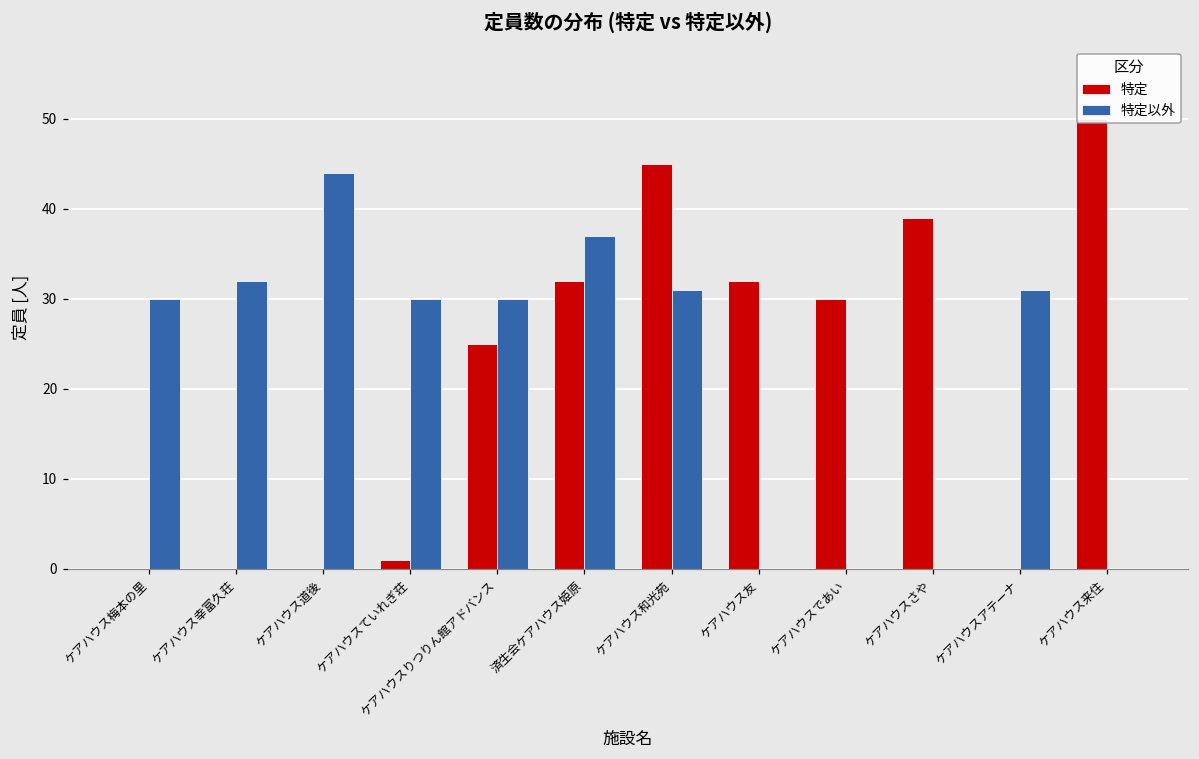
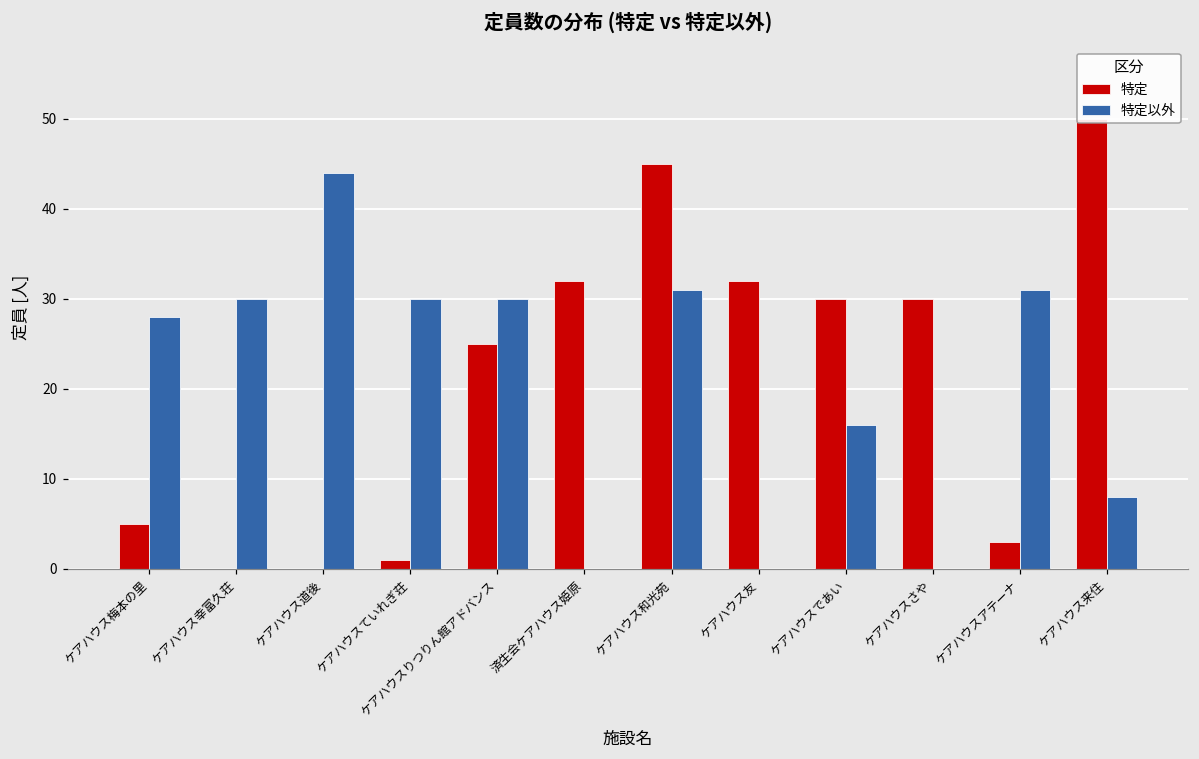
特定, ケアハウス梅本の里: 0 -> 5
特定以外, ケアハウス梅本の里: 30 -> 28
特定以外, ケアハウス幸富久荘: 32 -> 30
特定以外, 済生会ケアハウス姫原: 37 -> 0
特定以外, ケアハウスであい: 0 -> 16
特定, ケアハウスさや: 39 -> 30
特定, ケアハウスアテーナ: 0 -> 3
特定以外, ケアハウス来住: 0 -> 8
